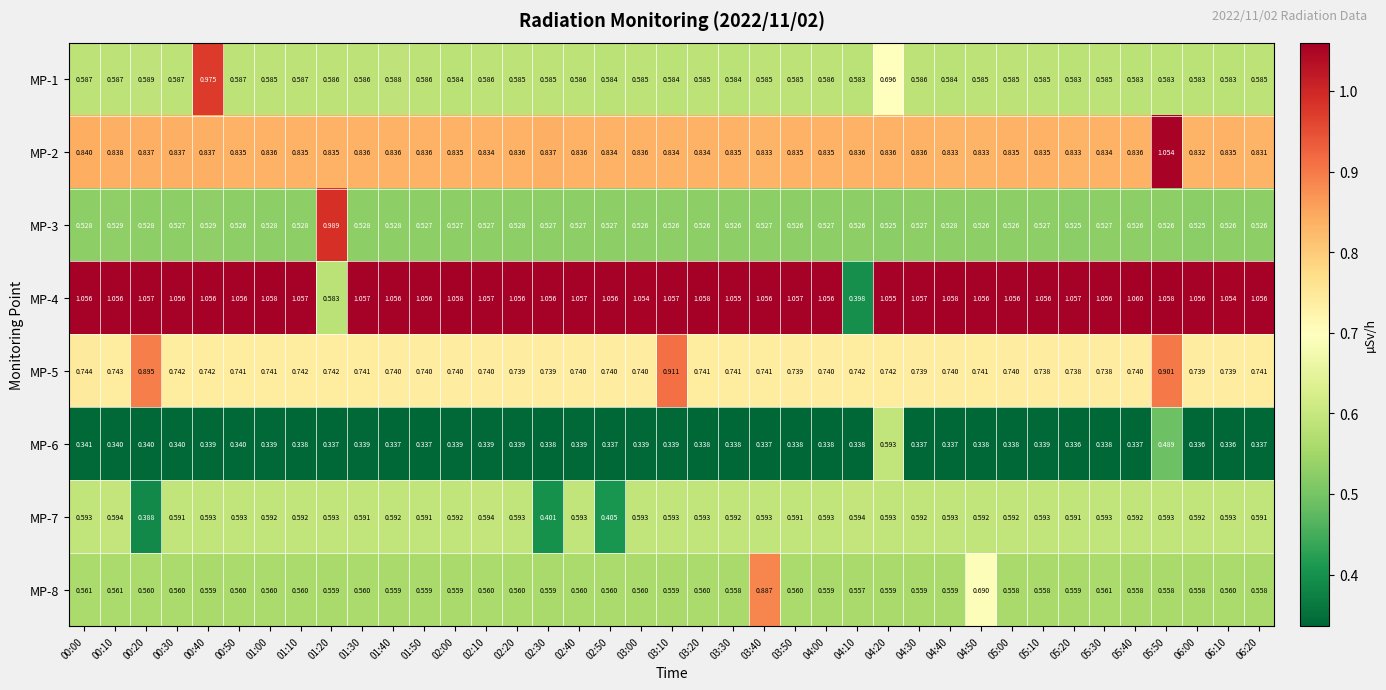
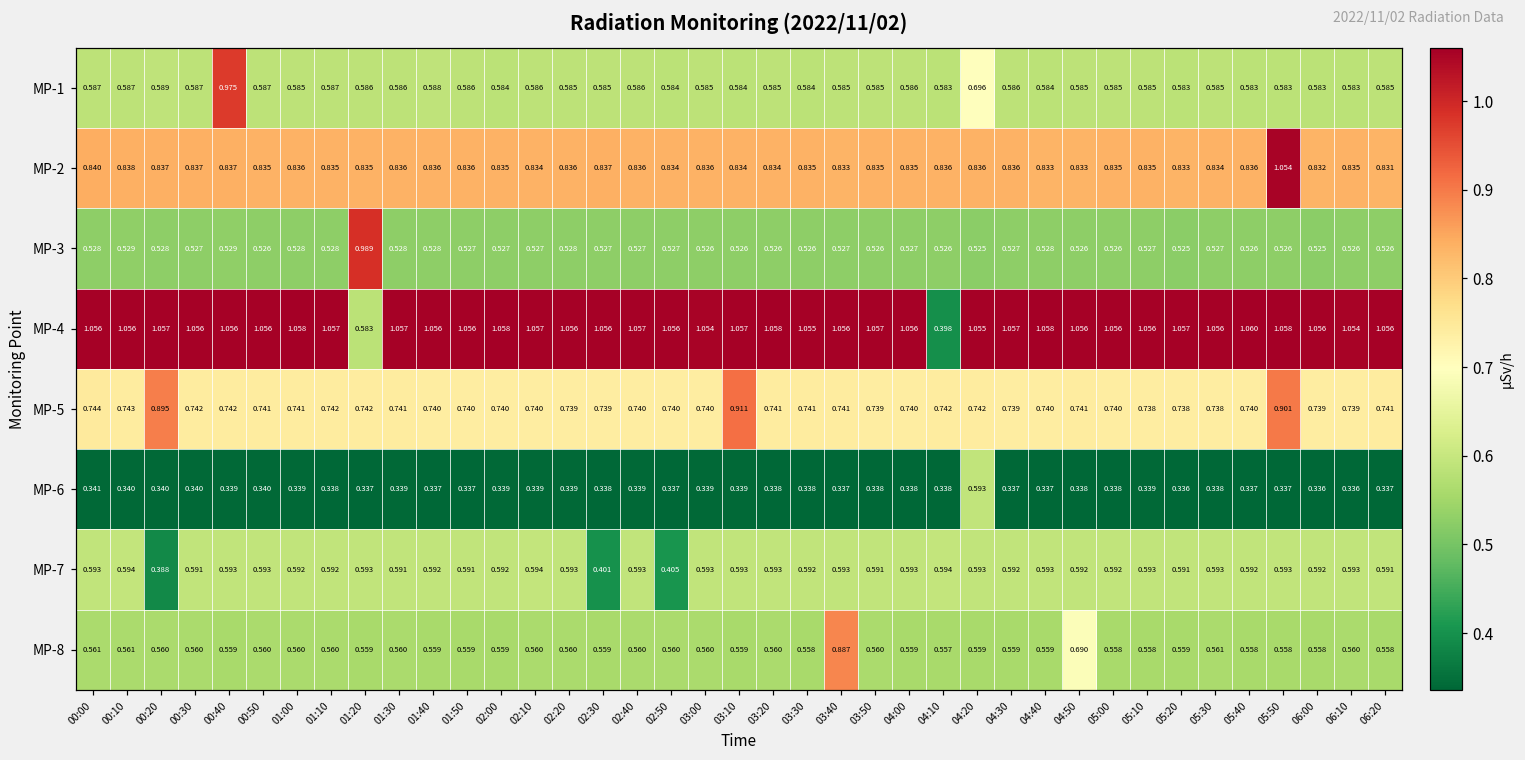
MP-6, 05:50: 0.489 -> 0.337
